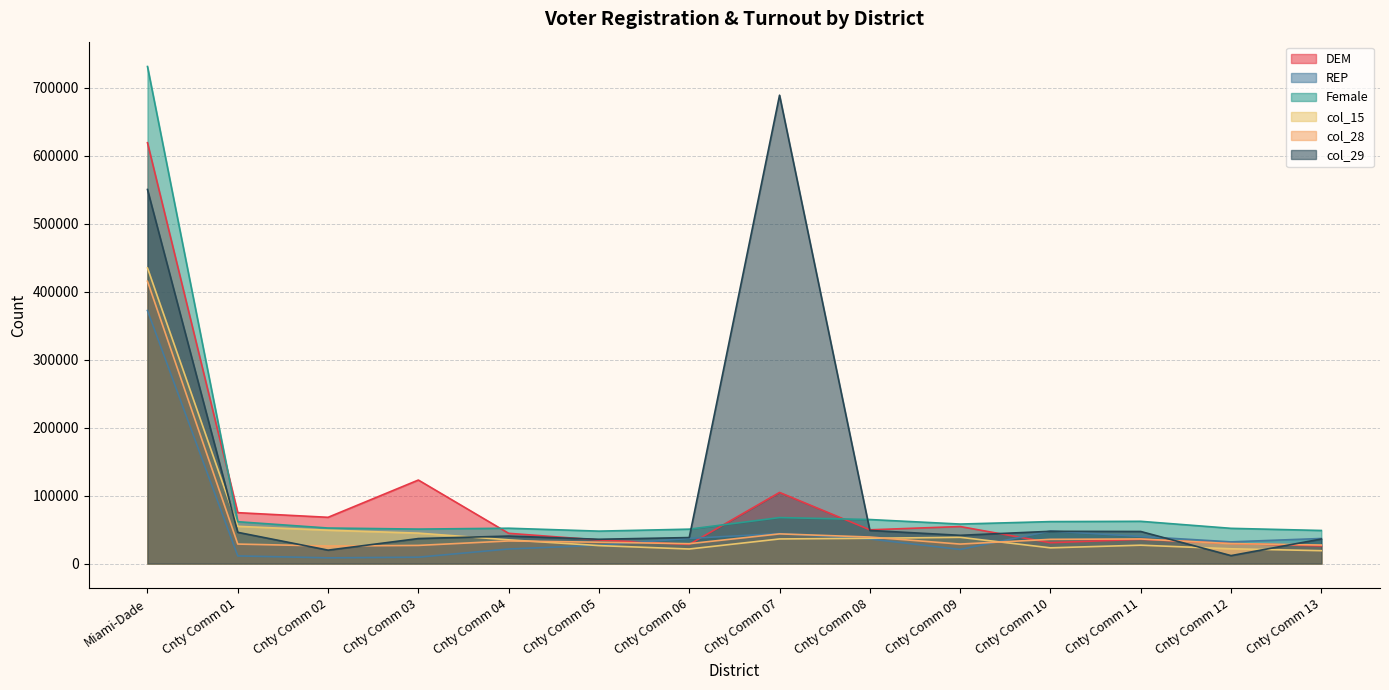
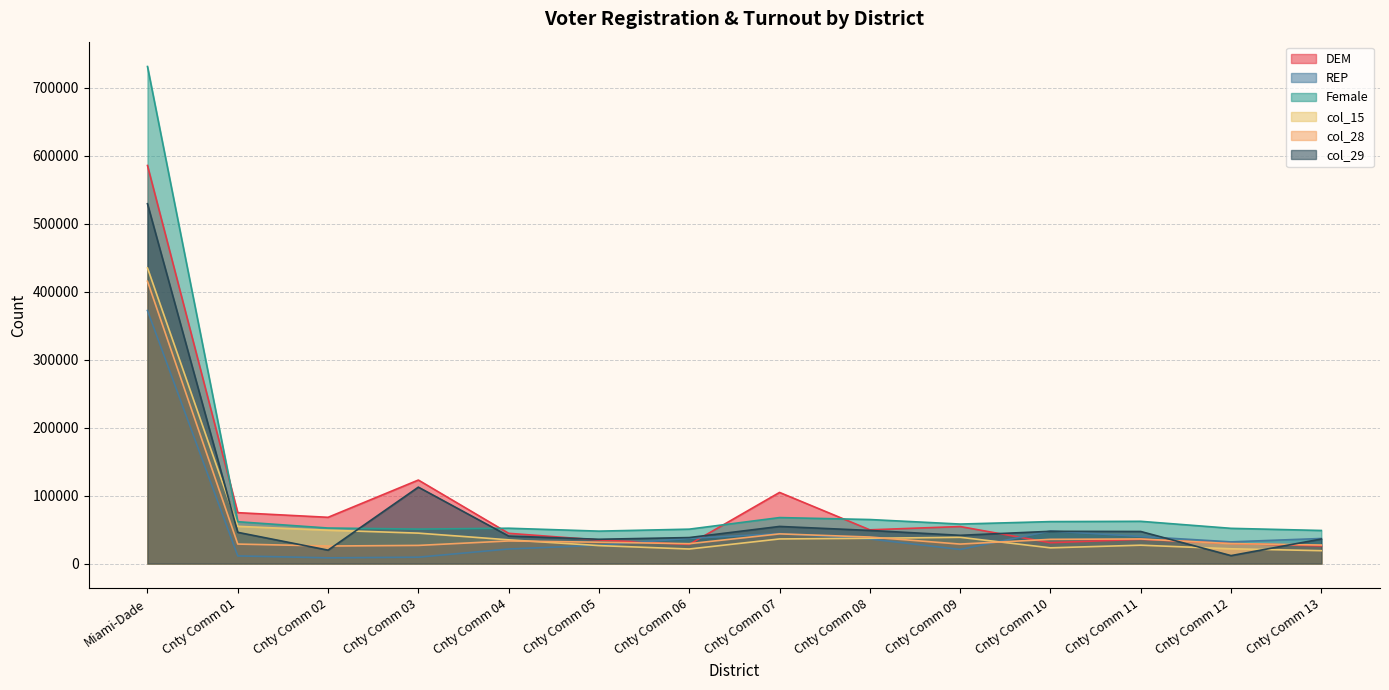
DEM, Miami-Dade: 620000 -> 590000
col_29, Miami-Dade: 550000 -> 530000
col_29, Cnty Comm 03: 40000 -> 110000
col_29, Cnty Comm 07: 690000 -> 50000
